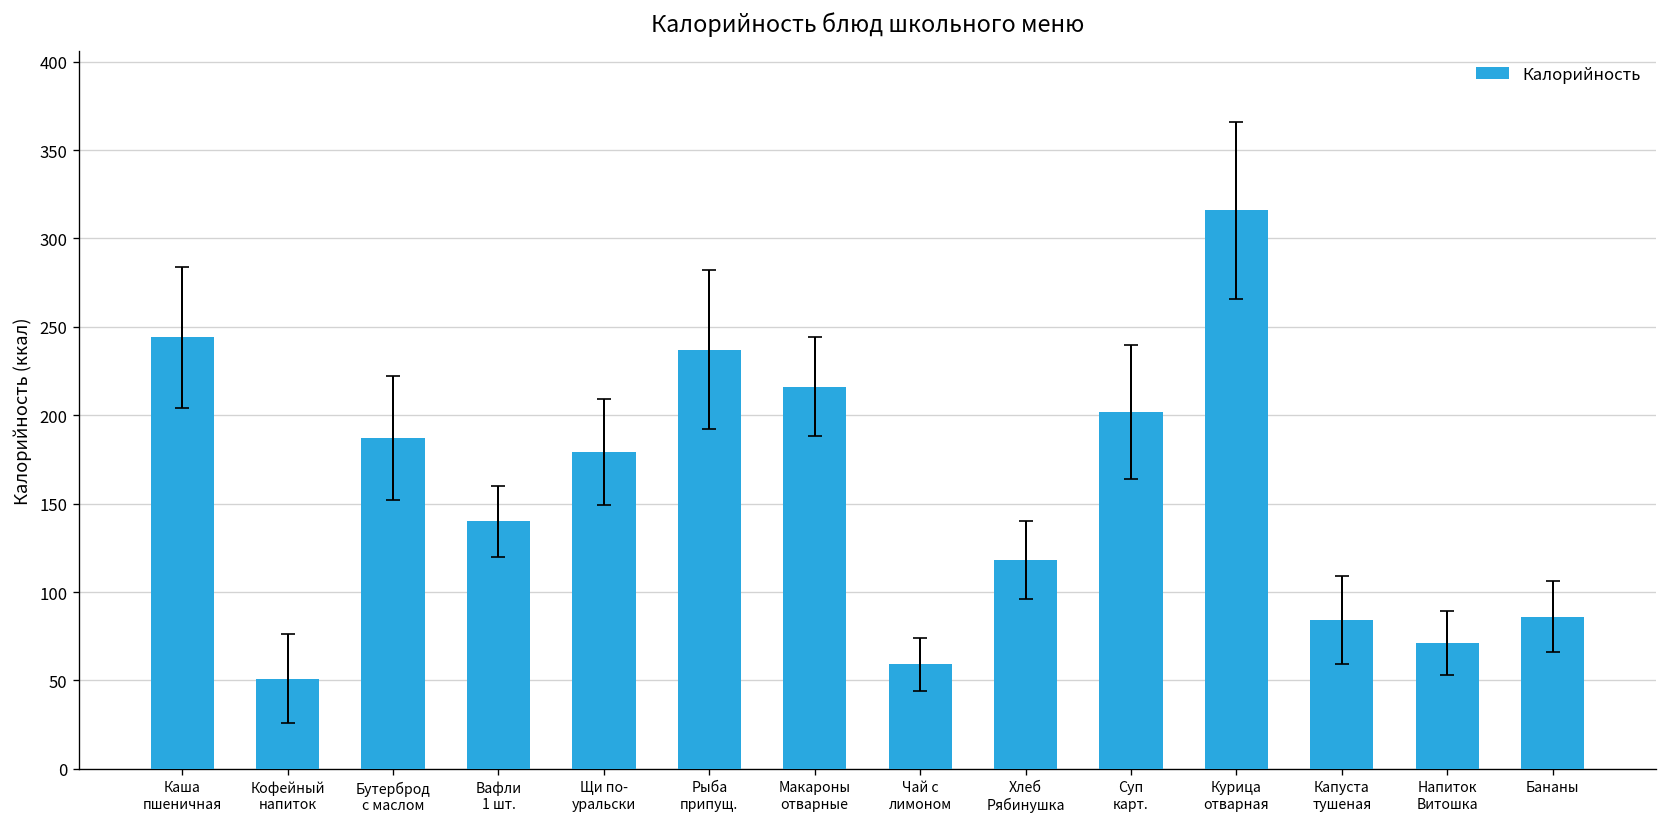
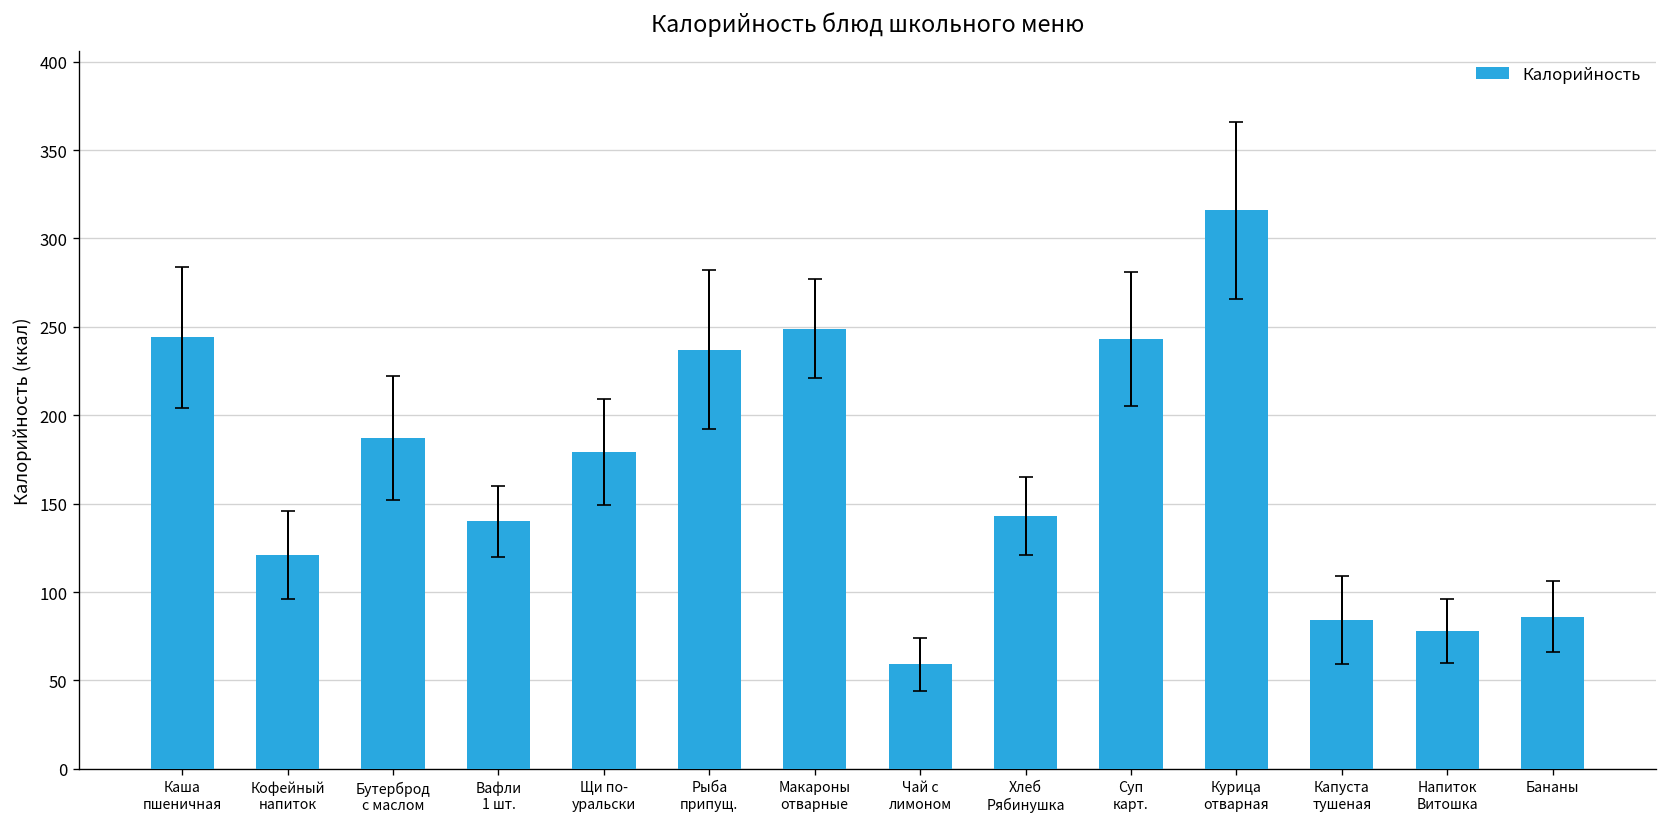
Калорийность, Кофейный напиток: 51 -> 121
Калорийность, Макароны отварные: 216 -> 249
Калорийность, Хлеб Рябинушка: 118 -> 143
Калорийность, Суп карт.: 202 -> 243
Калорийность, Напиток Витошка: 71 -> 78
